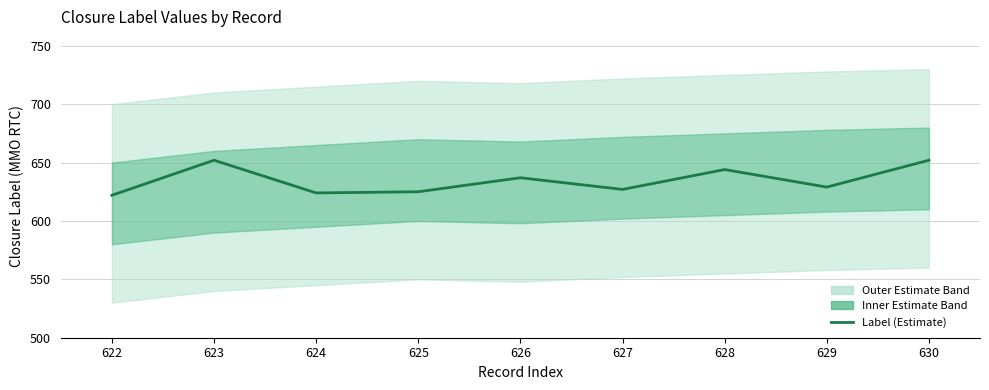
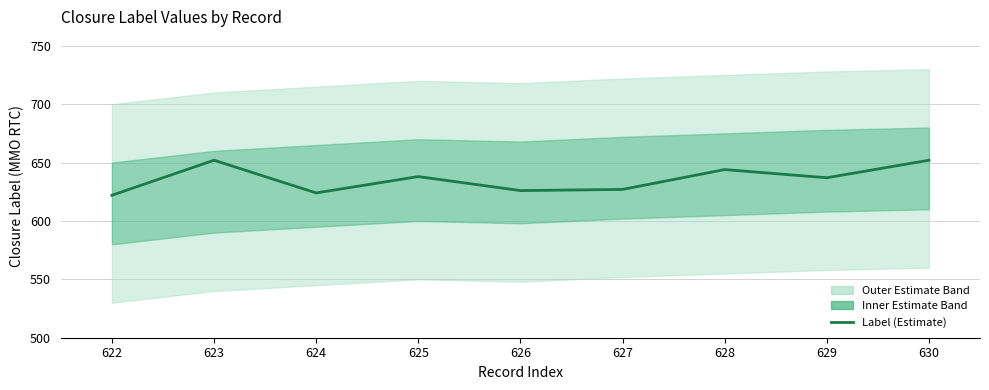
Label (Estimate), 625: 625 -> 638
Label (Estimate), 626: 637 -> 626
Label (Estimate), 629: 629 -> 637
